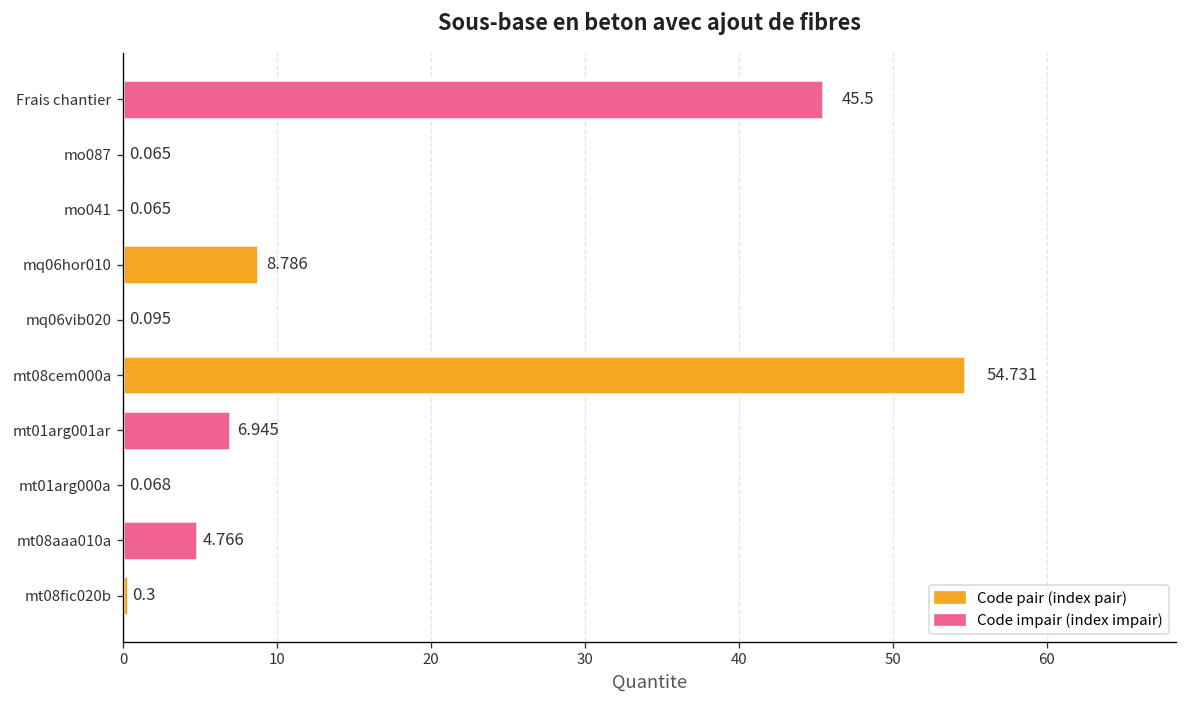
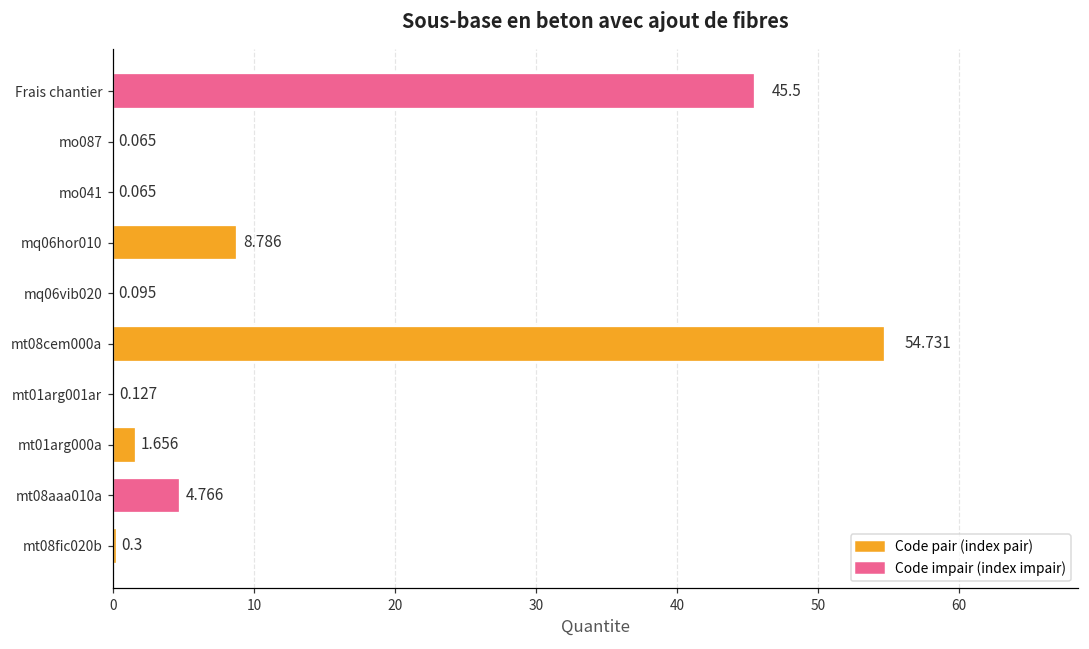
mt01arg001ar: 6.945 -> 0.127
mt01arg000a: 0.068 -> 1.656
